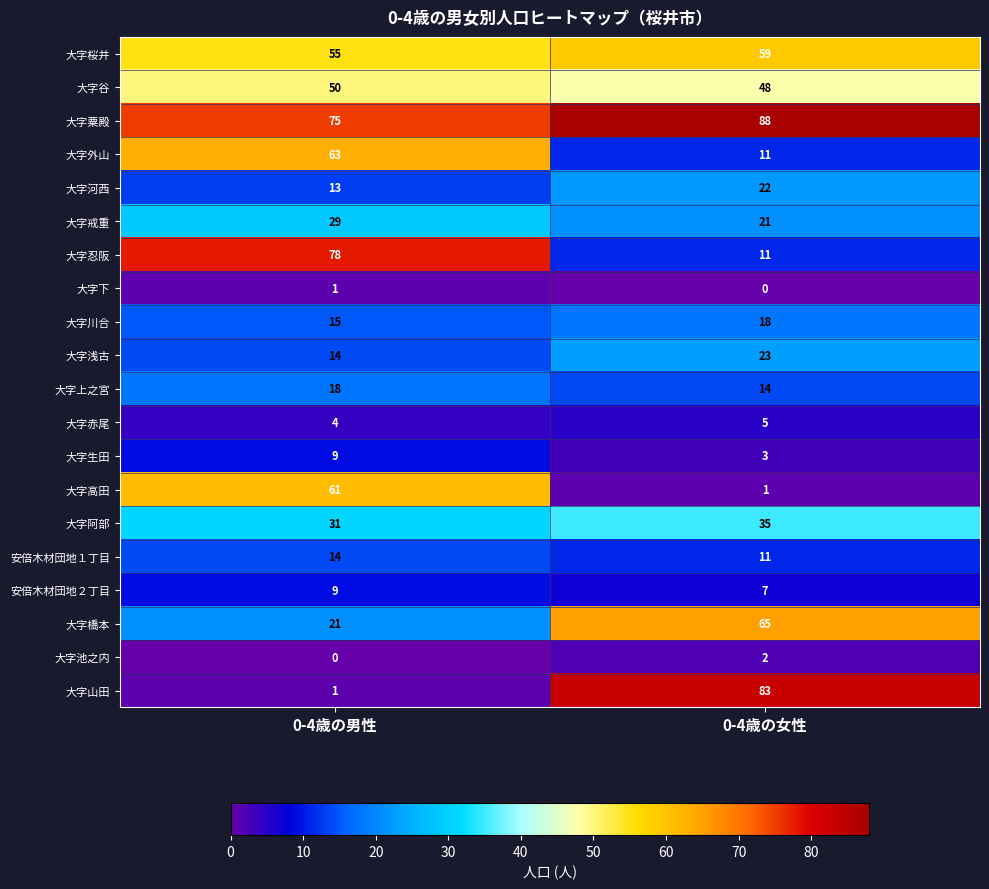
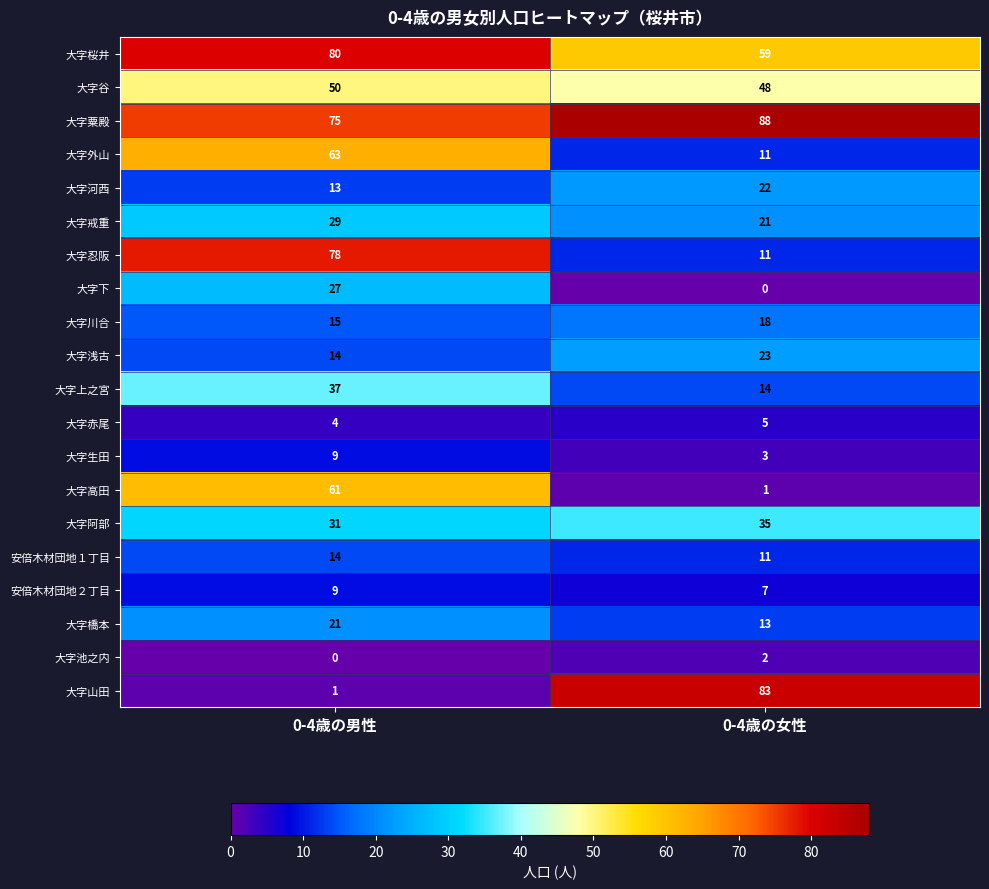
大字桜井, 0-4歳の男性: 55 -> 80
大字下, 0-4歳の男性: 1 -> 27
大字上之宮, 0-4歳の男性: 18 -> 37
大字橋本, 0-4歳の女性: 65 -> 13
